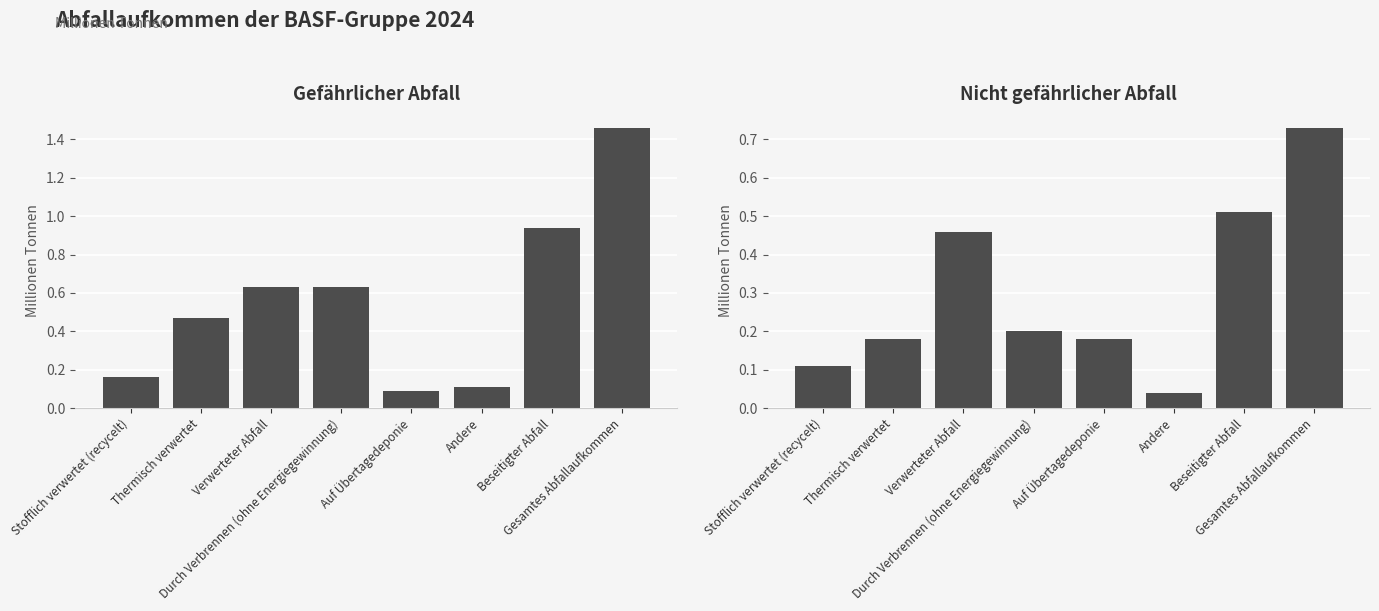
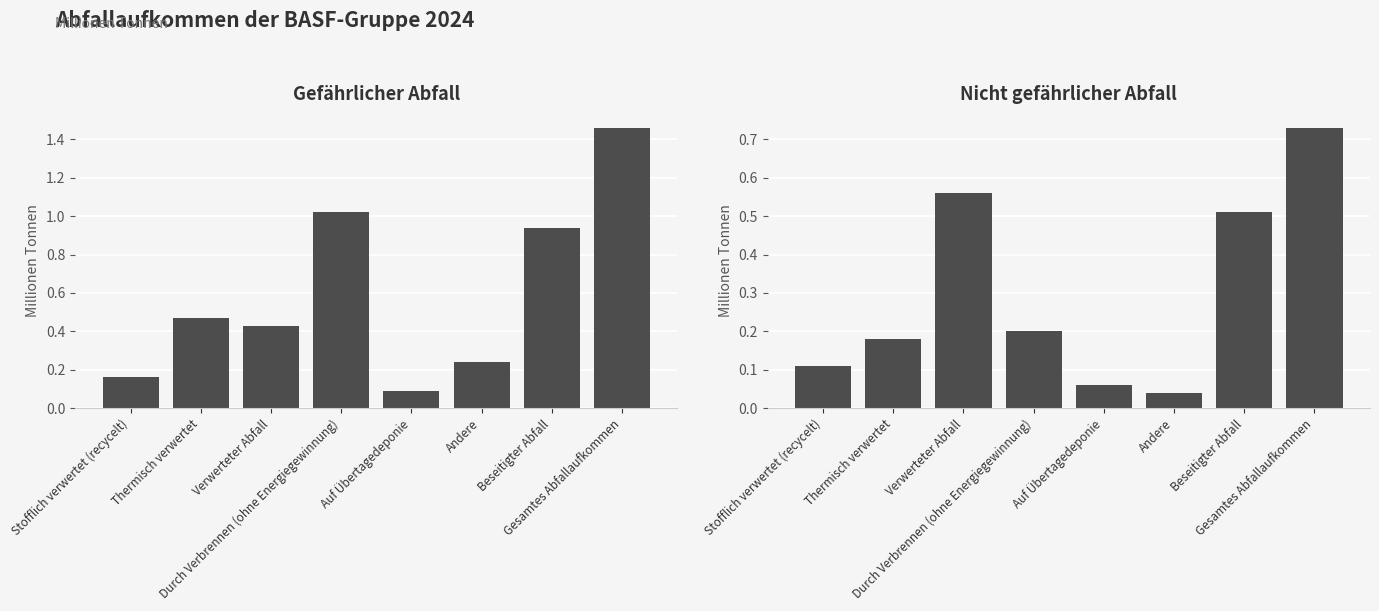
Gefährlicher Abfall, Verwerteter Abfall: 0.63 -> 0.43
Gefährlicher Abfall, Durch Verbrennen (ohne Energiegewinnung): 0.63 -> 1.02
Gefährlicher Abfall, Andere: 0.11 -> 0.24
Nicht gefährlicher Abfall, Verwerteter Abfall: 0.46 -> 0.56
Nicht gefährlicher Abfall, Auf Übertagedeponie: 0.18 -> 0.06
